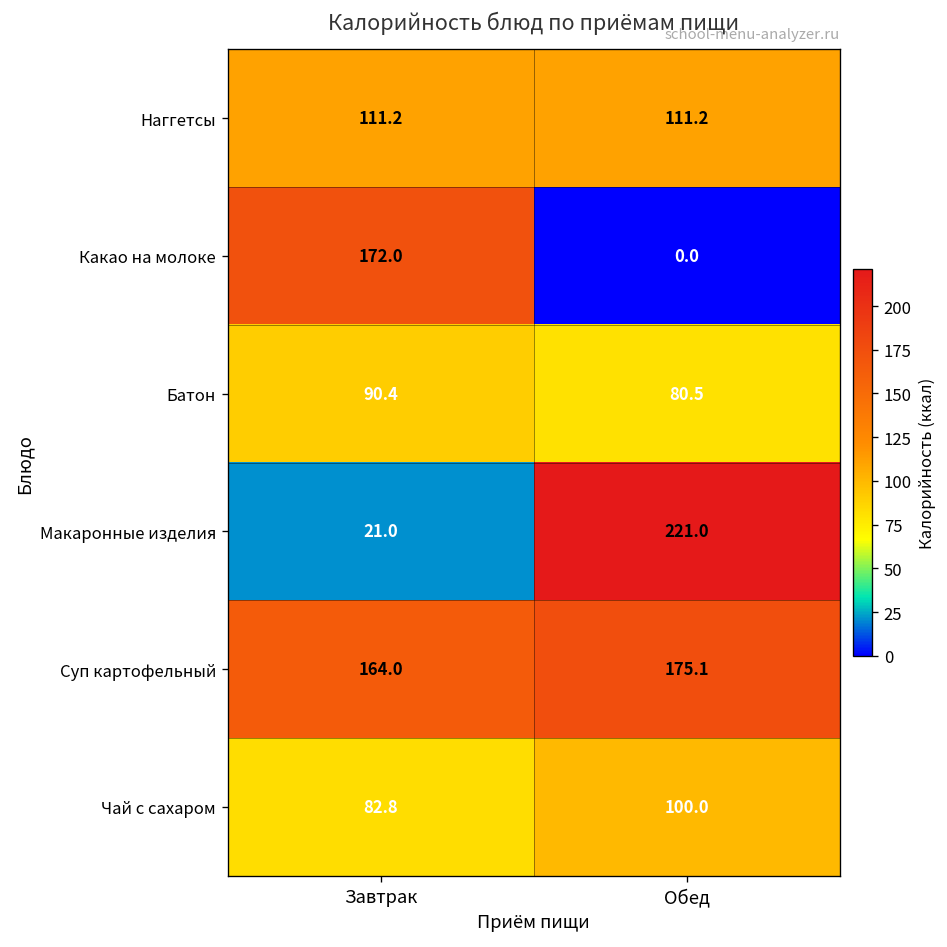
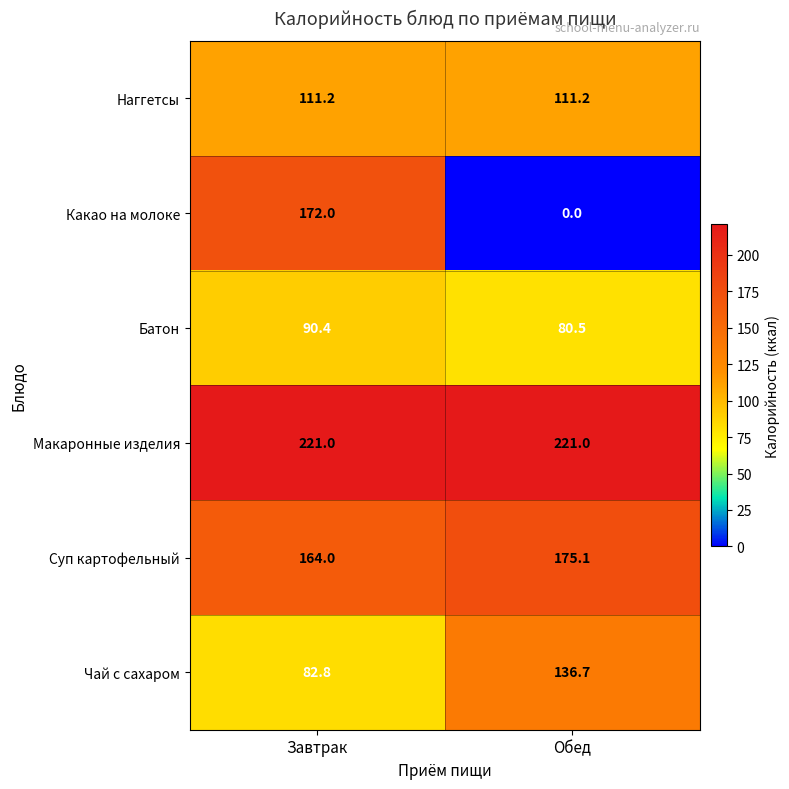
Макаронные изделия, Завтрак: 21.0 -> 221.0
Чай с сахаром, Обед: 100.0 -> 136.7
